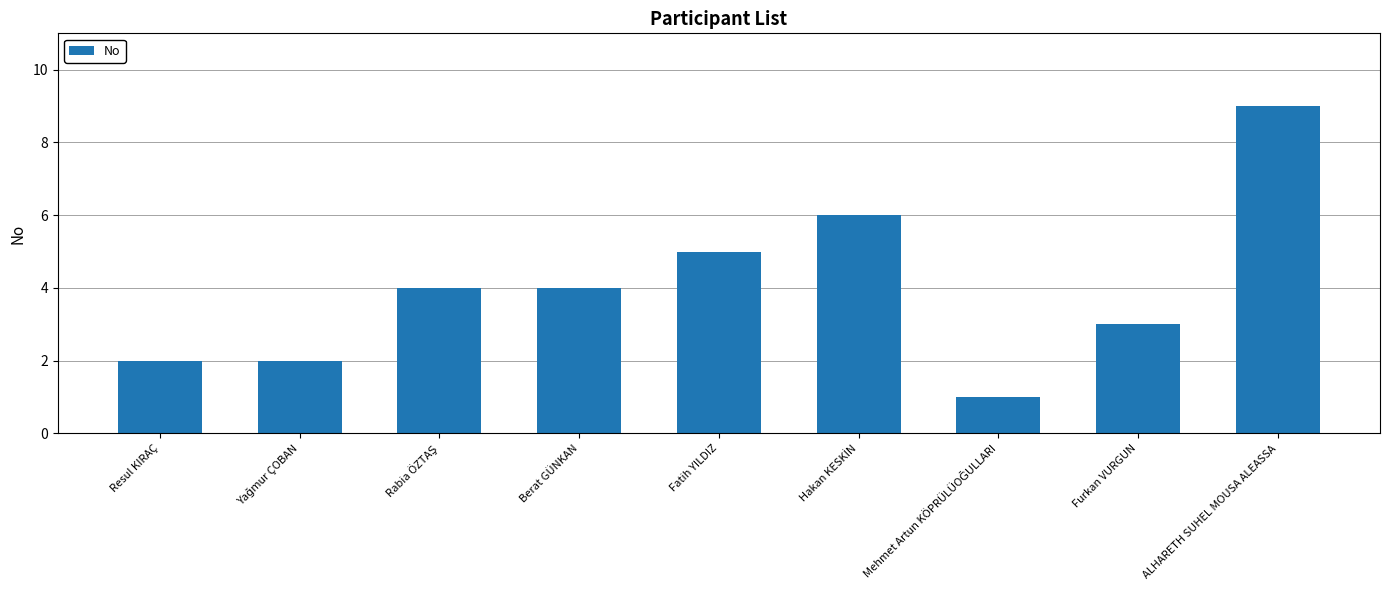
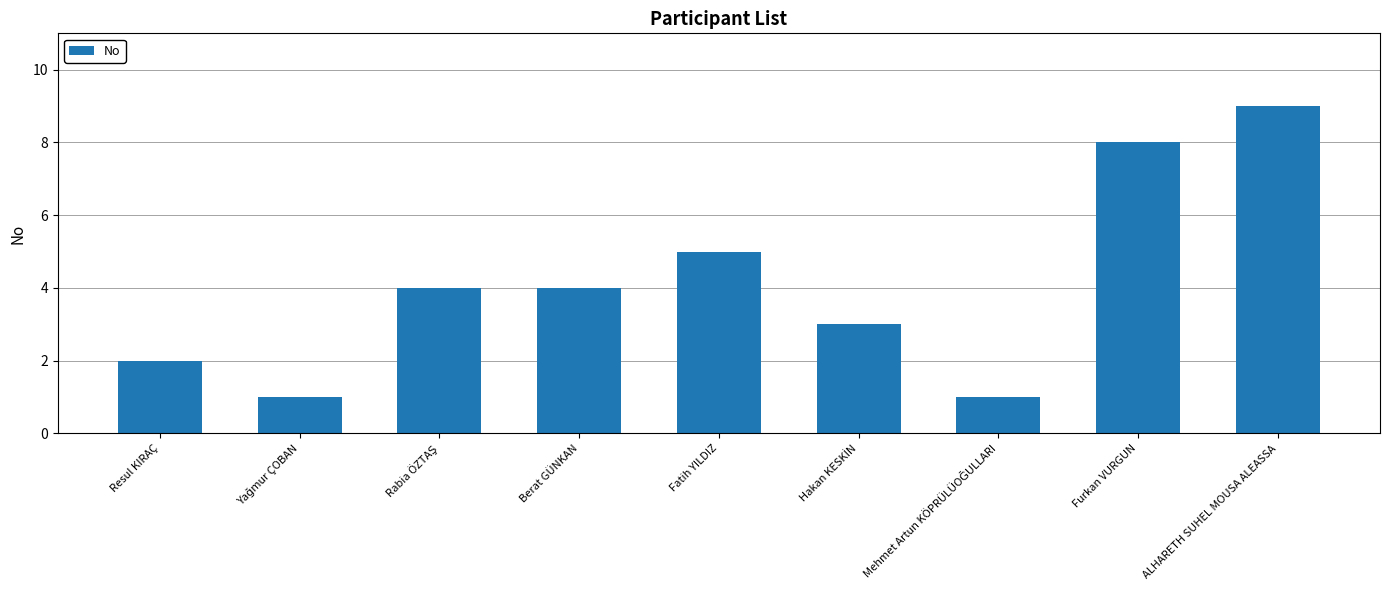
Yağmur ÇOBAN: 2 -> 1
Hakan KESKİN: 6 -> 3
Furkan VURGUN: 3 -> 8
